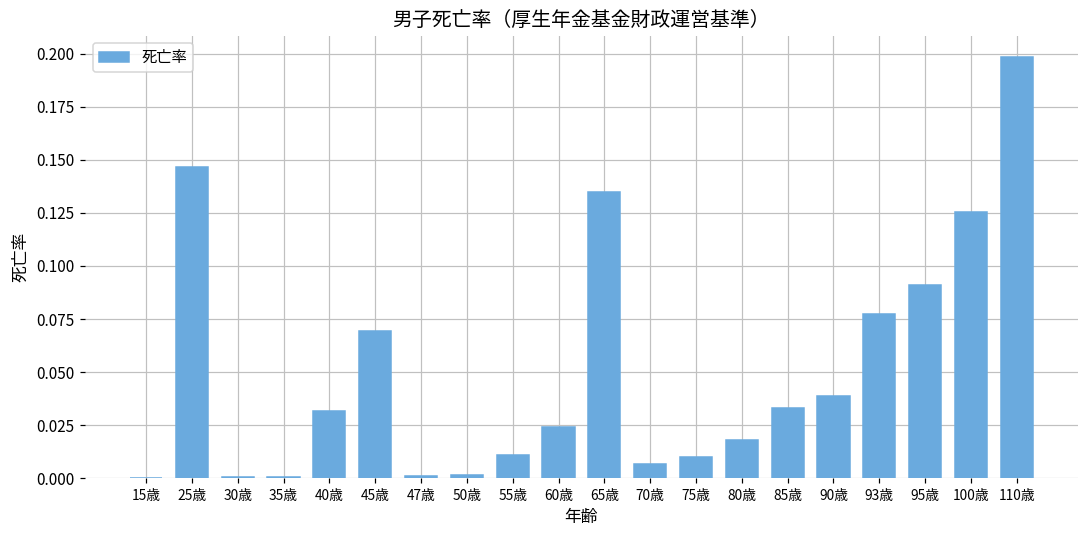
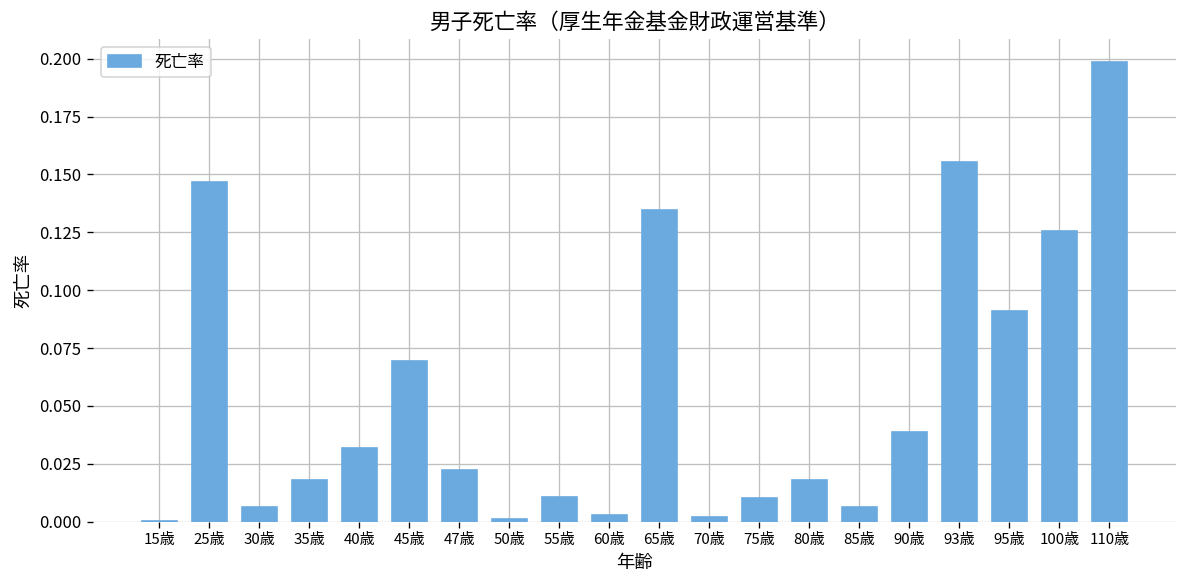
30歳: 0.000 -> 0.007
35歳: 0.000 -> 0.018
47歳: 0.001 -> 0.023
60歳: 0.024 -> 0.003
70歳: 0.006 -> 0.002
85歳: 0.033 -> 0.006
93歳: 0.078 -> 0.156
